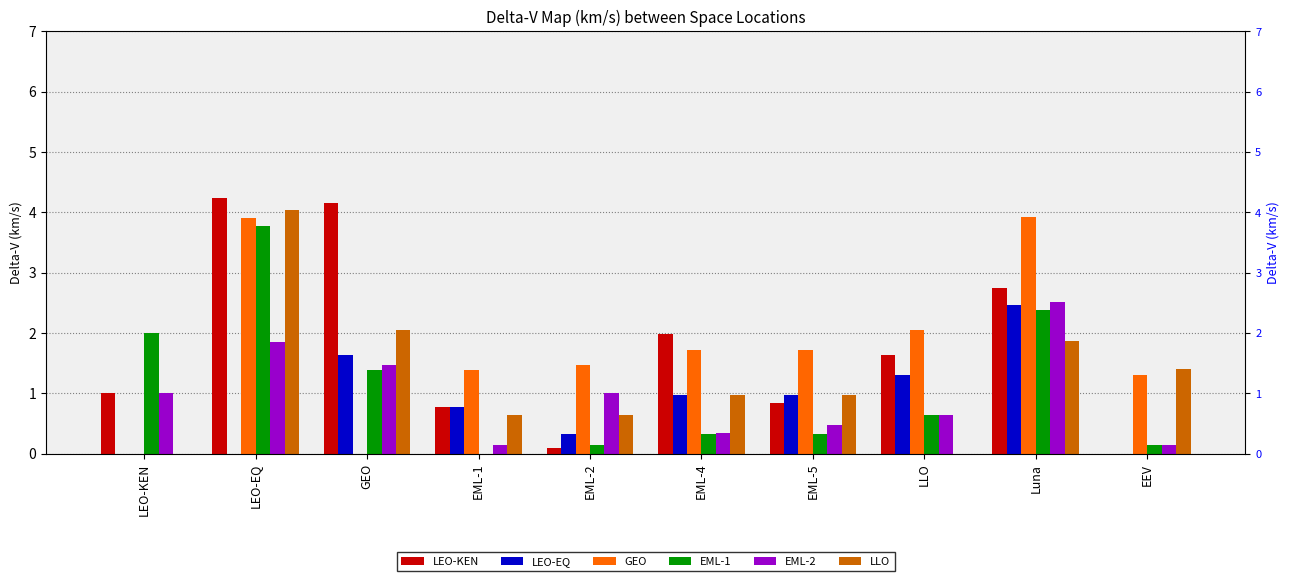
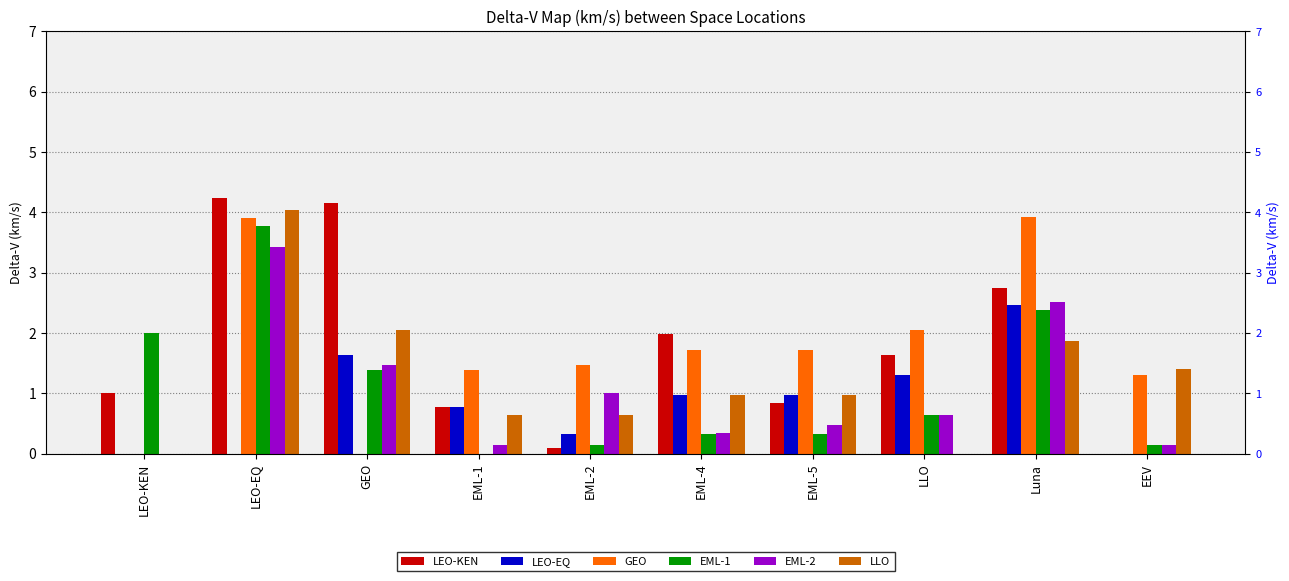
EML-2, LEO-KEN: 1 -> 0
EML-2, LEO-EQ: 1.9 -> 3.4
